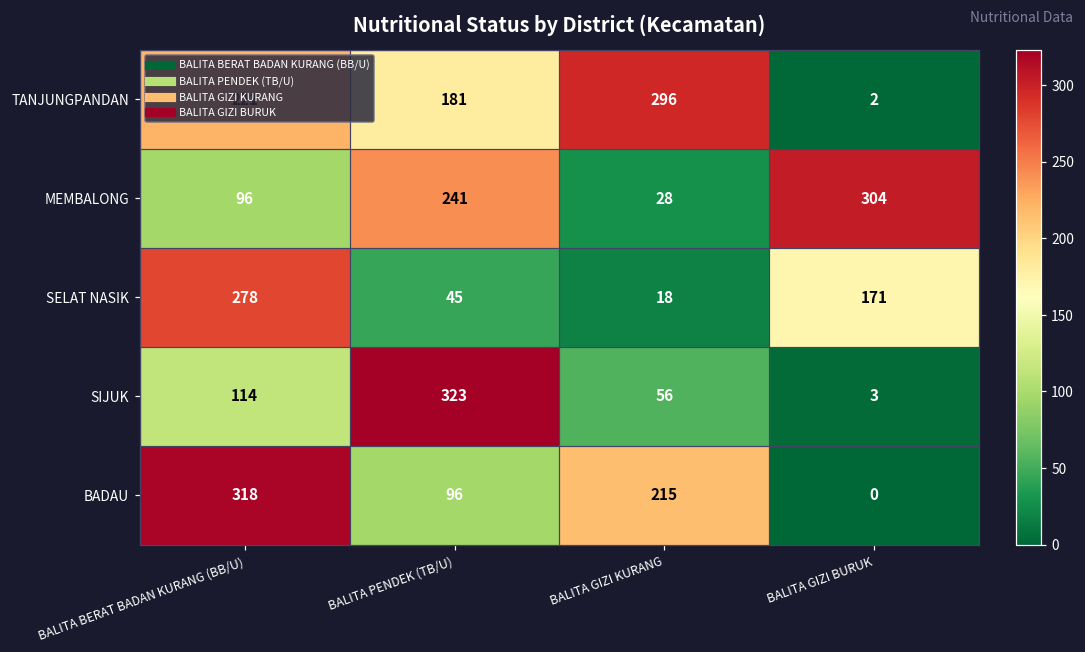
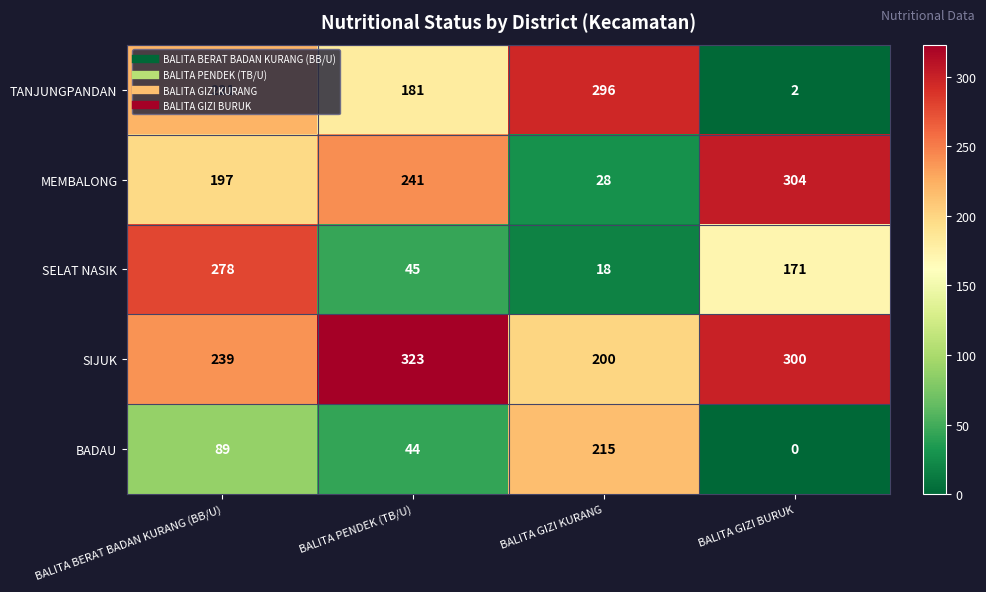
MEMBALONG, BALITA BERAT BADAN KURANG (BB/U): 96 -> 197
SIJUK, BALITA BERAT BADAN KURANG (BB/U): 114 -> 239
SIJUK, BALITA GIZI KURANG: 56 -> 200
SIJUK, BALITA GIZI BURUK: 3 -> 300
BADAU, BALITA BERAT BADAN KURANG (BB/U): 318 -> 89
BADAU, BALITA PENDEK (TB/U): 96 -> 44
